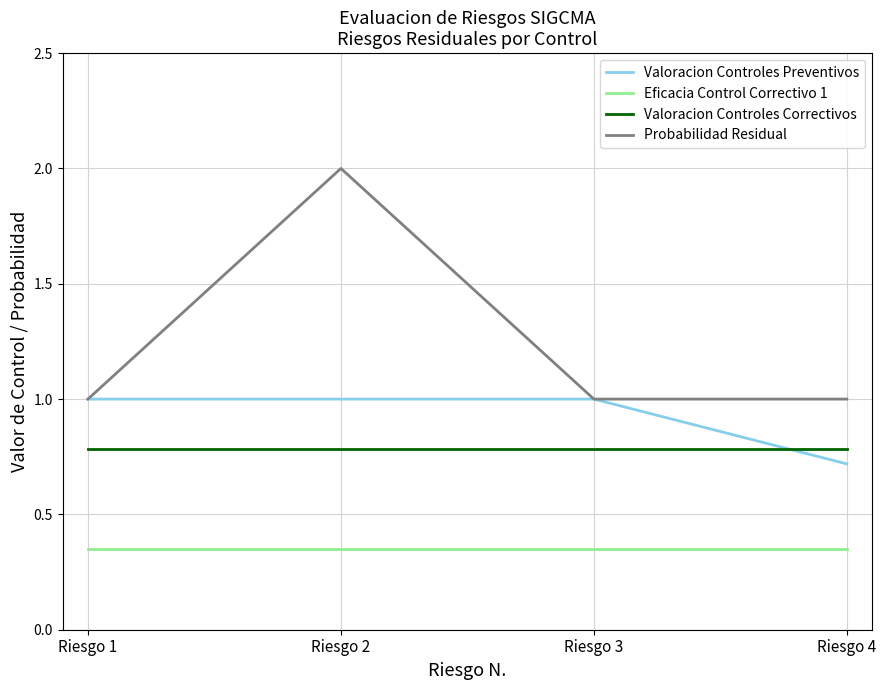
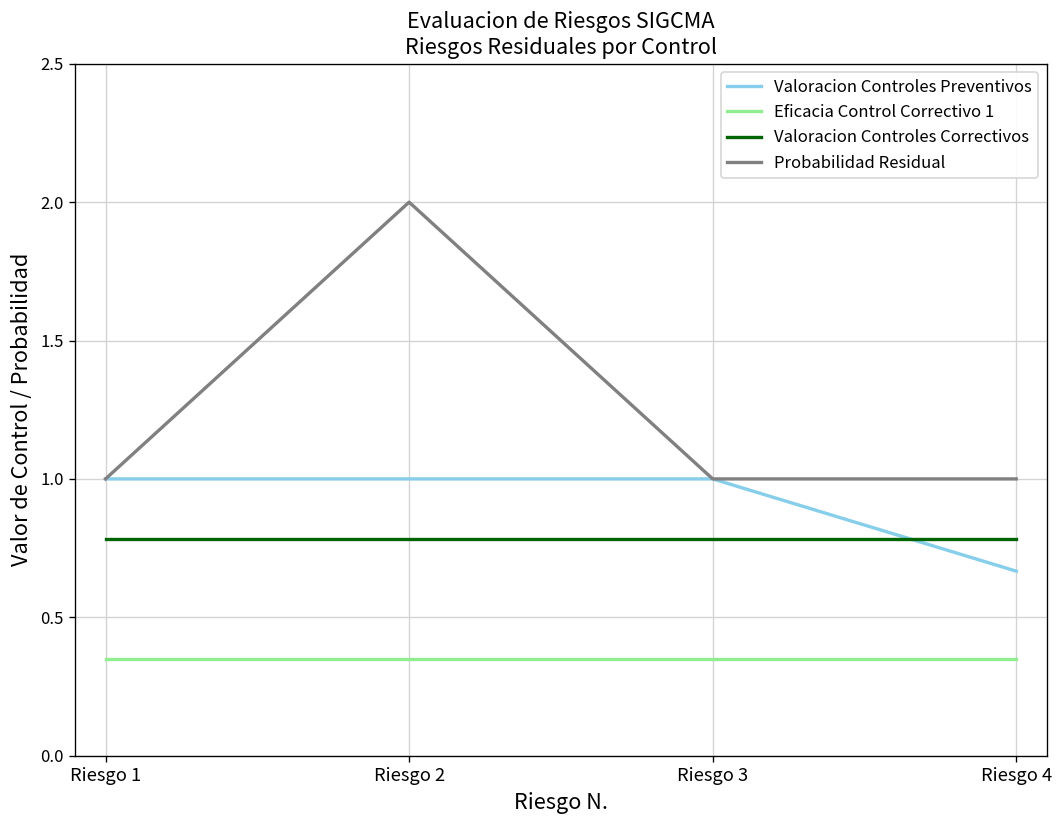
Valoracion Controles Preventivos, Riesgo 4: 0.72 -> 0.67
